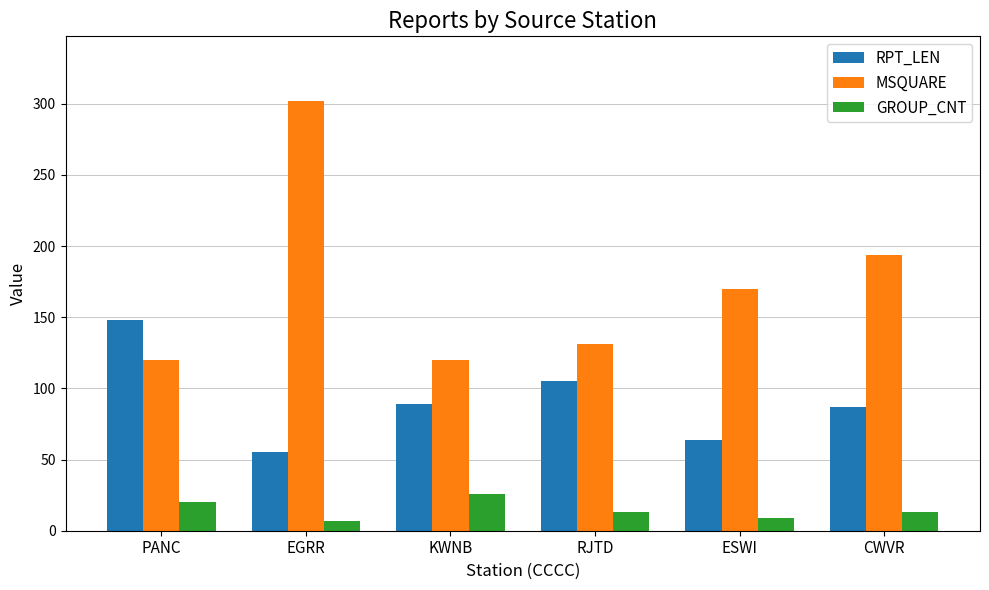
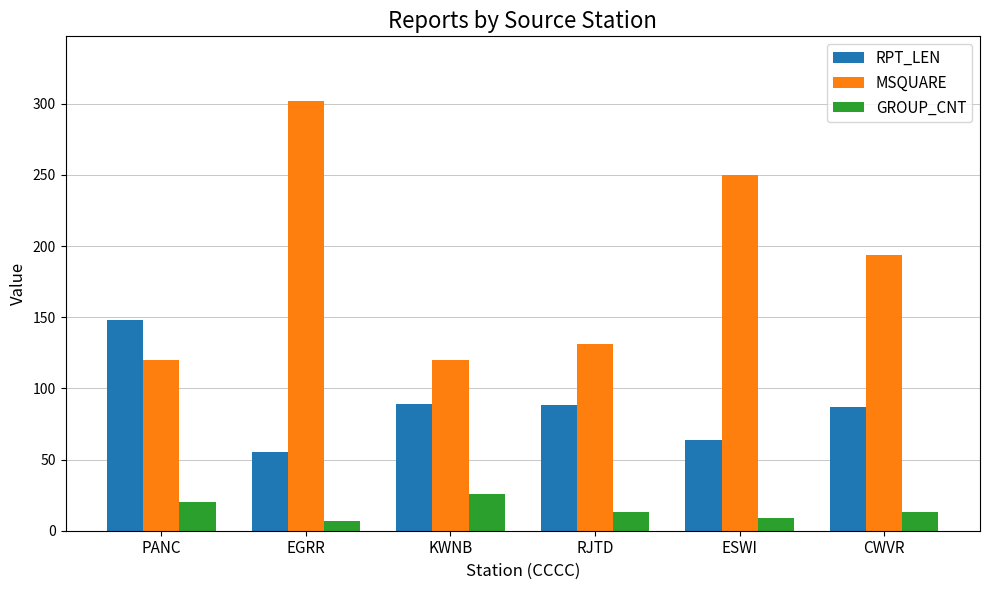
RPT_LEN, RJTD: 105 -> 88
MSQUARE, ESWI: 170 -> 250
